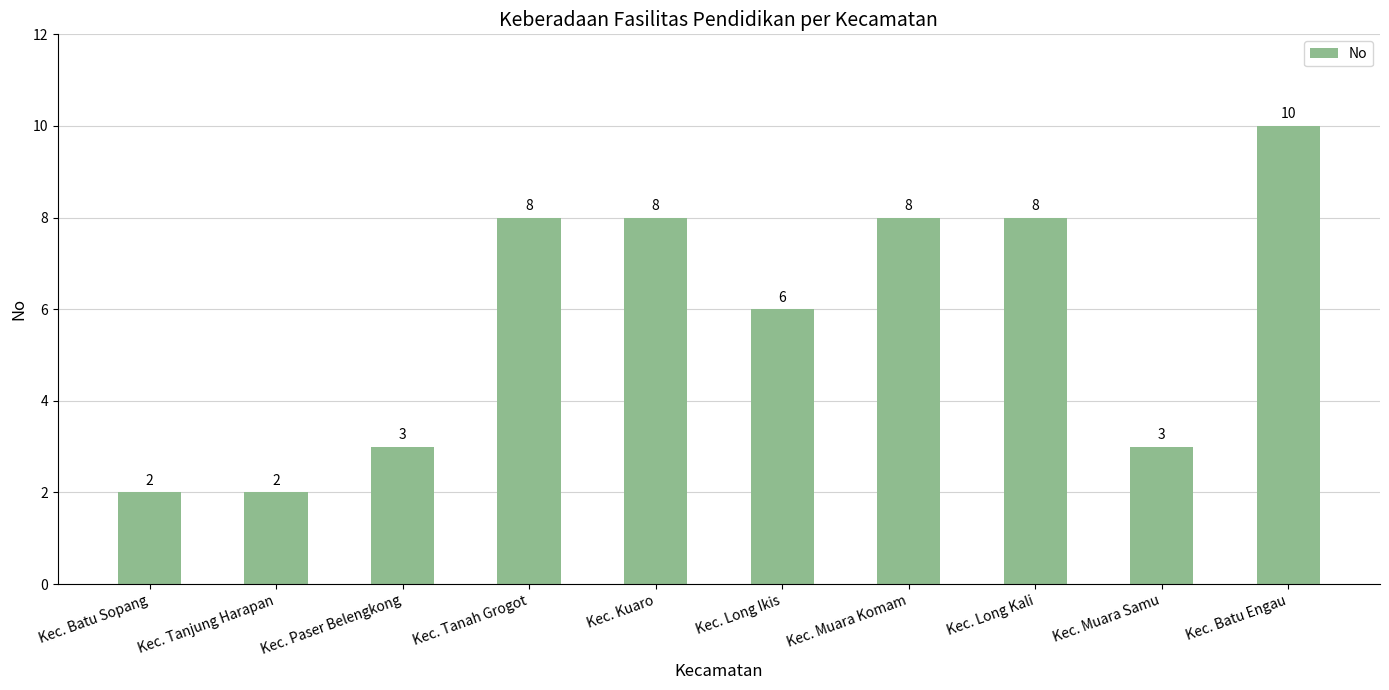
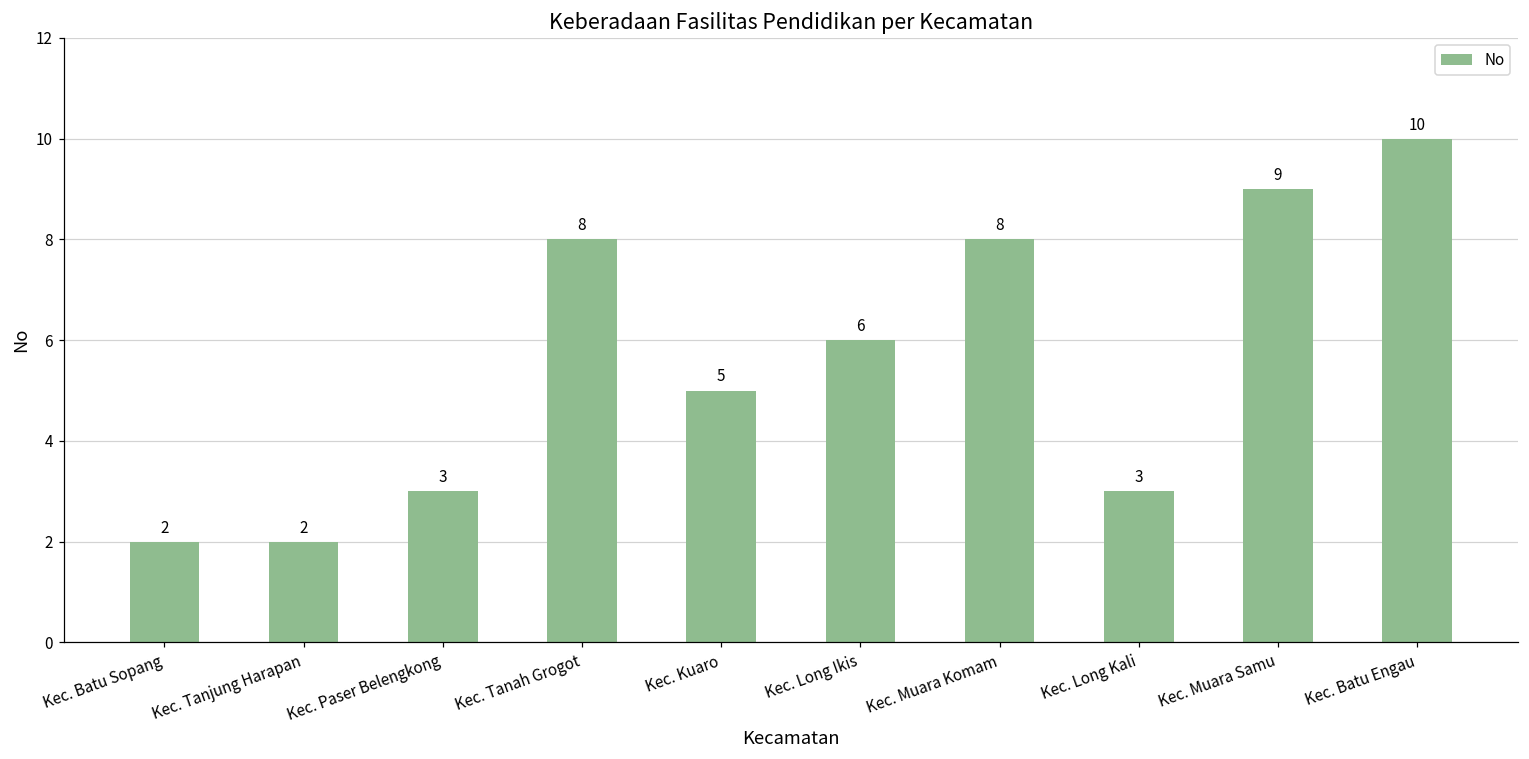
Kec. Kuaro: 8 -> 5
Kec. Long Kali: 8 -> 3
Kec. Muara Samu: 3 -> 9
